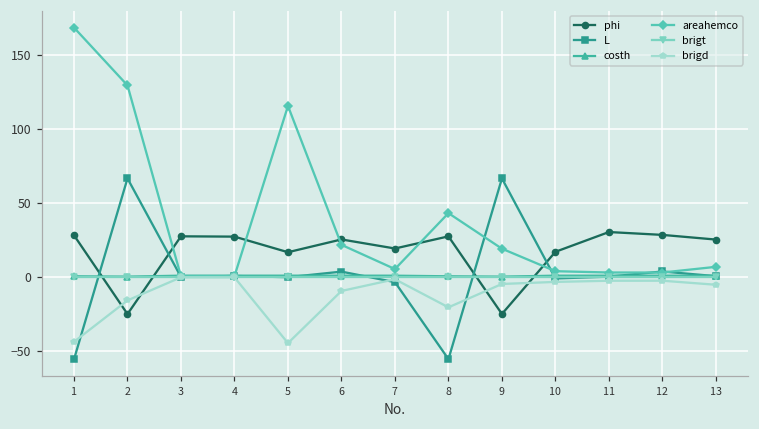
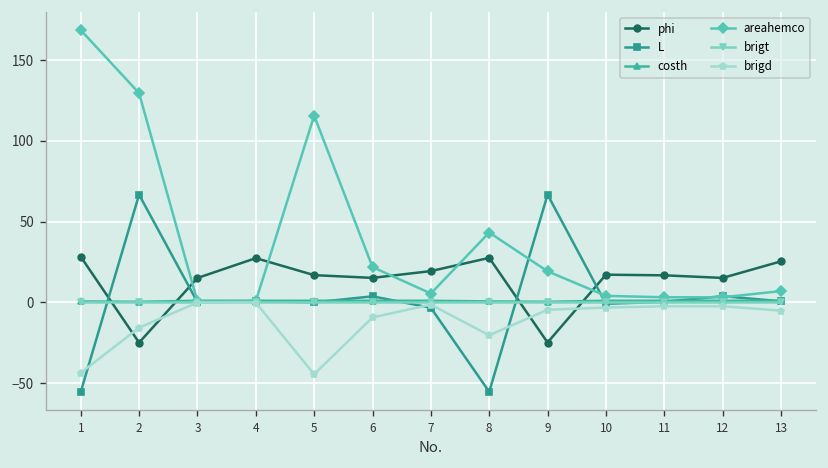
phi, 3: 28 -> 15
phi, 6: 25 -> 15
phi, 11: 30 -> 17
phi, 12: 29 -> 15
